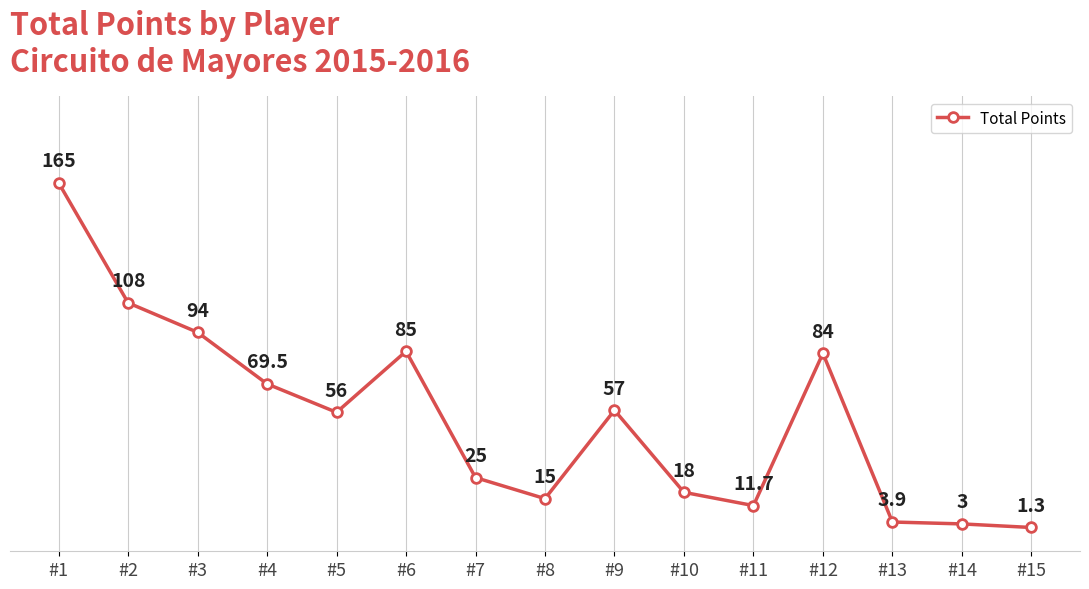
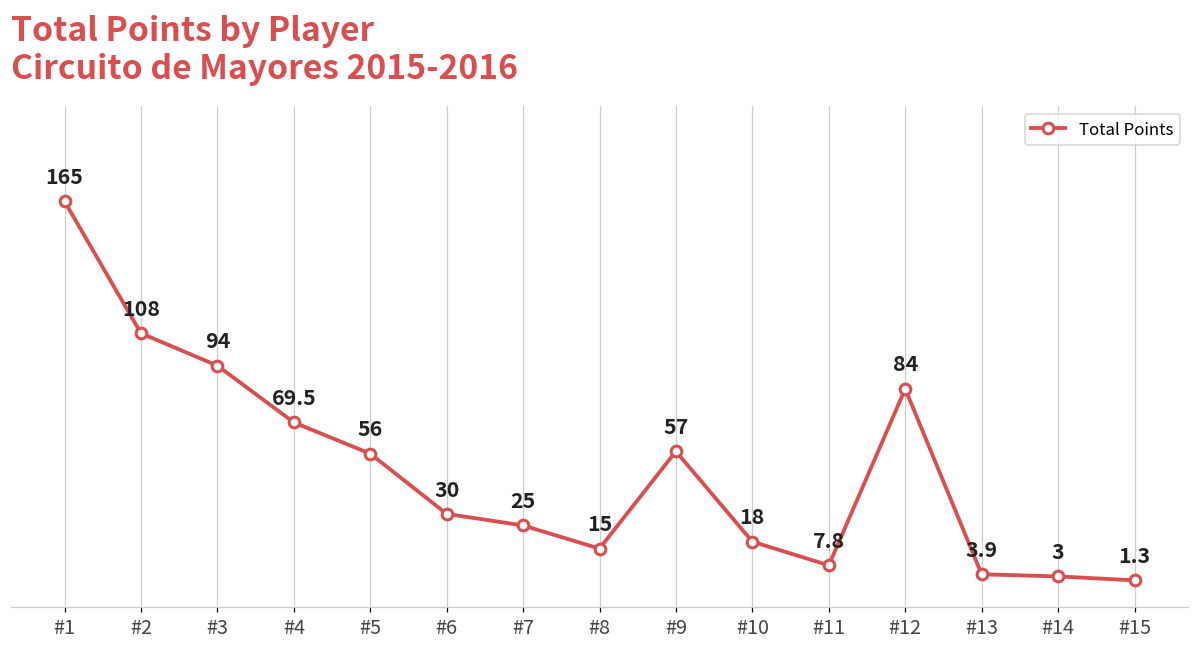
#6: 85 -> 30
#11: 11.7 -> 7.8
